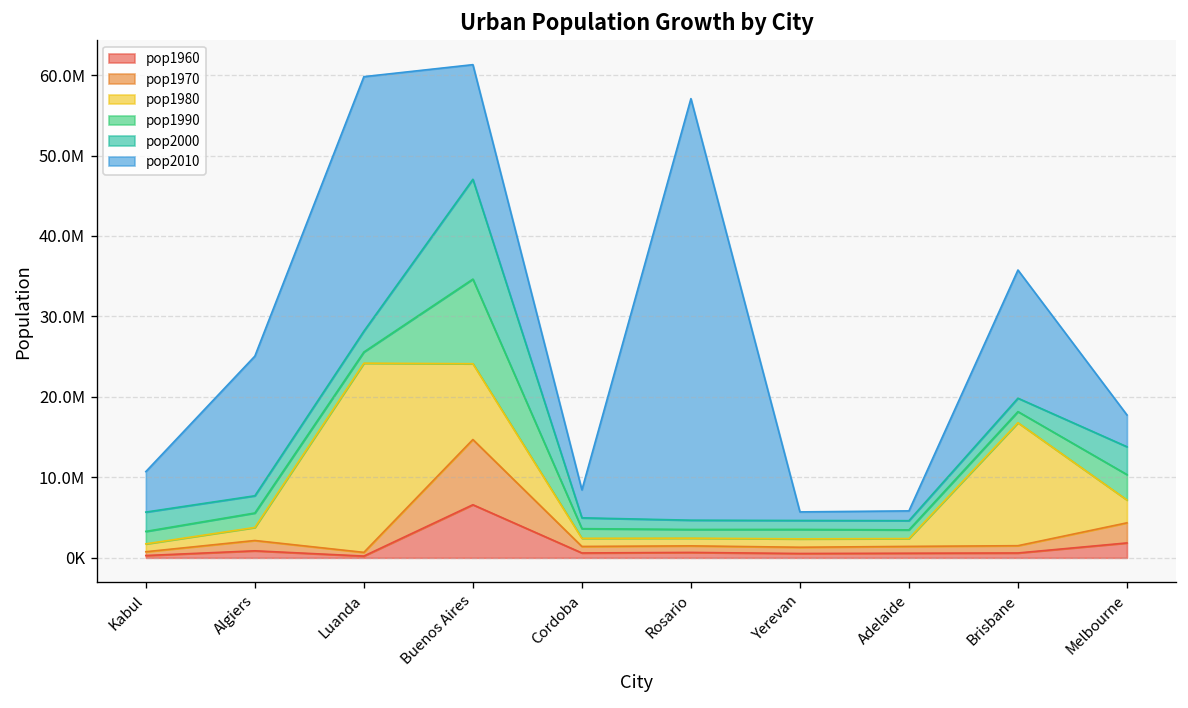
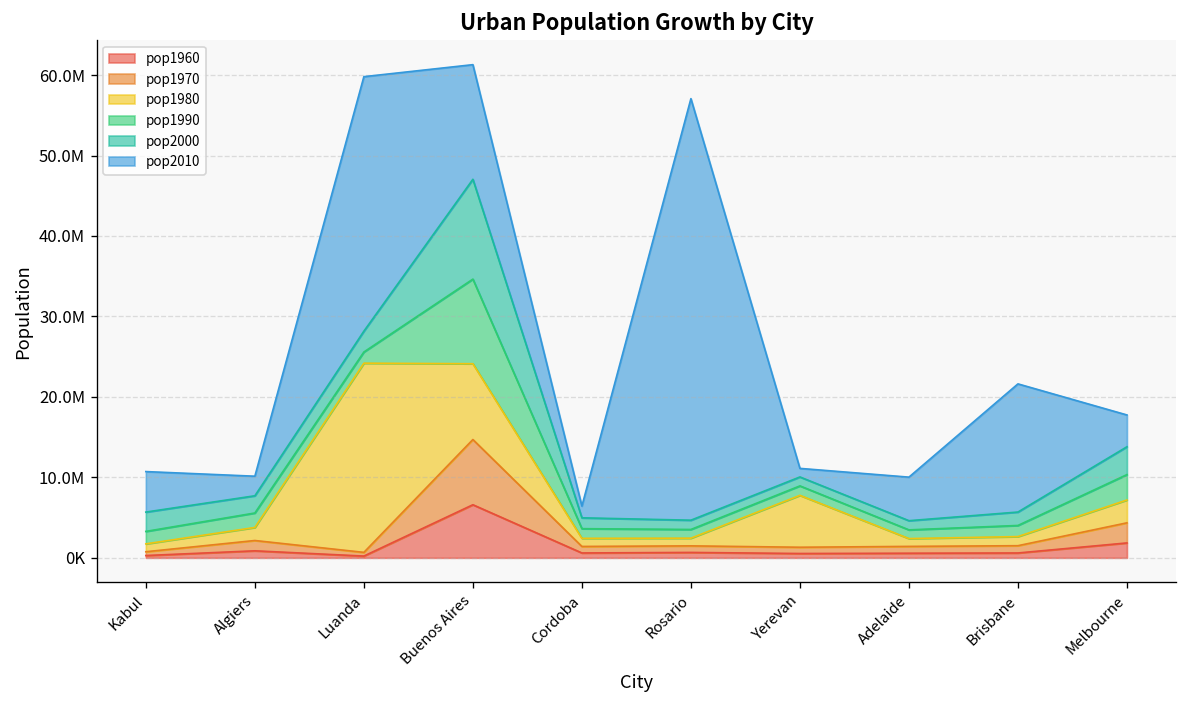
pop2010, Algiers: 17000000 -> 2000000
pop2010, Cordoba: 3000000 -> 1000000
pop1980, Yerevan: 1000000 -> 6000000
pop2010, Adelaide: 1000000 -> 5000000
pop1980, Brisbane: 15000000 -> 1000000
